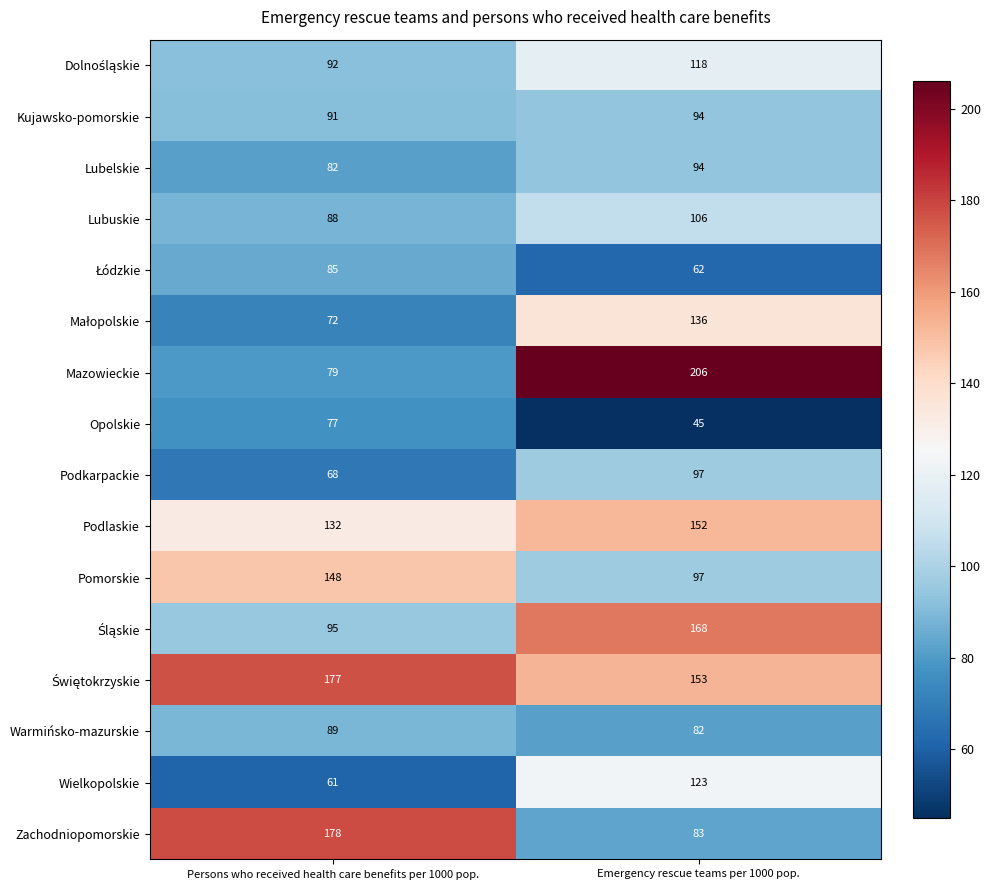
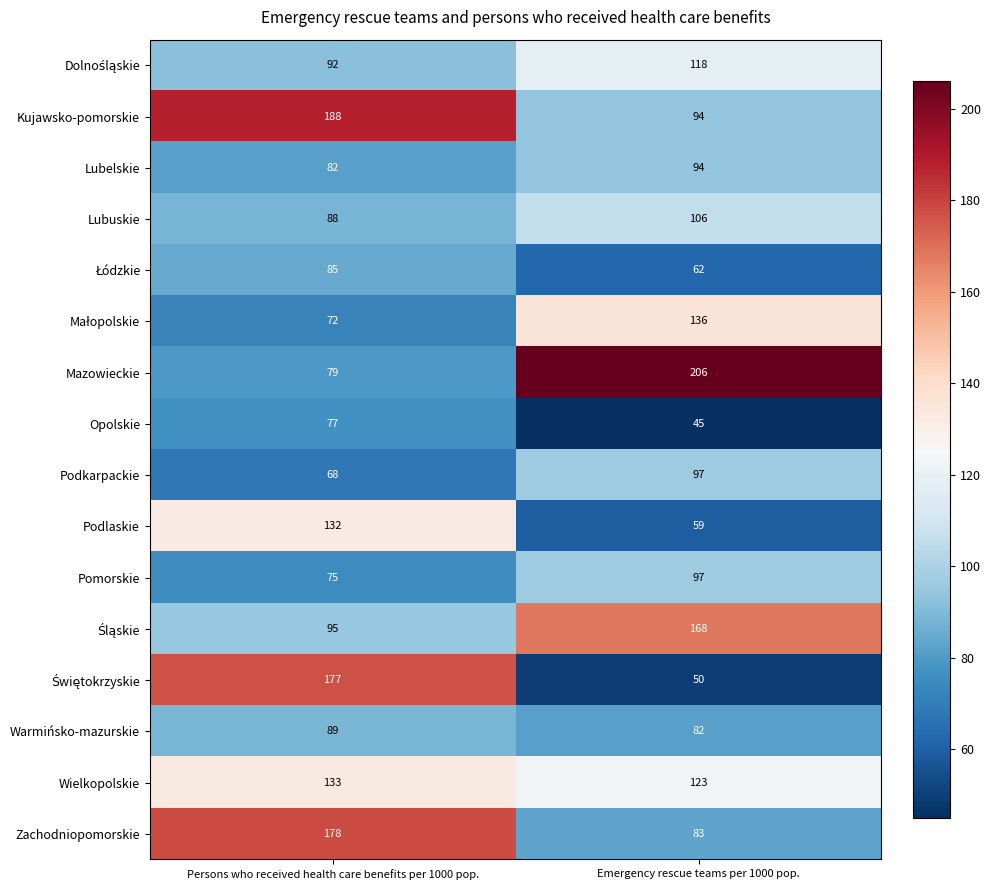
Kujawsko-pomorskie, Persons who received health care benefits per 1000 pop.: 91 -> 188
Podlaskie, Emergency rescue teams per 1000 pop.: 152 -> 59
Pomorskie, Persons who received health care benefits per 1000 pop.: 148 -> 75
Świętokrzyskie, Emergency rescue teams per 1000 pop.: 153 -> 50
Wielkopolskie, Persons who received health care benefits per 1000 pop.: 61 -> 133
